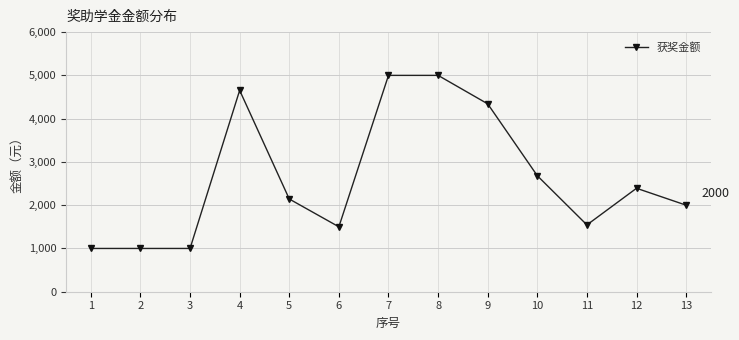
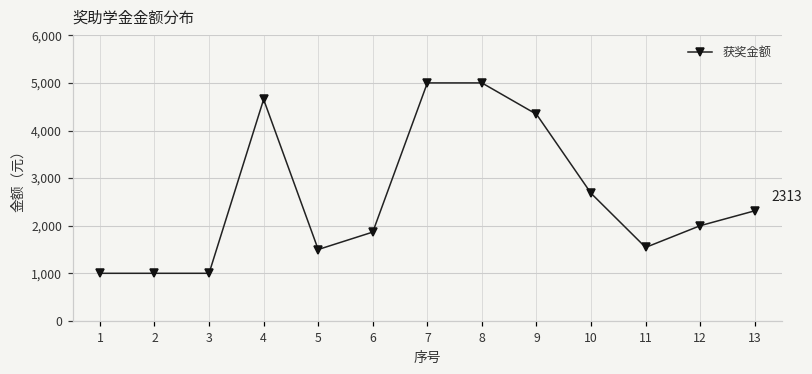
5: 2,100 -> 1,500
6: 1,500 -> 1,900
12: 2,400 -> 2,000
13: 2000 -> 2313
